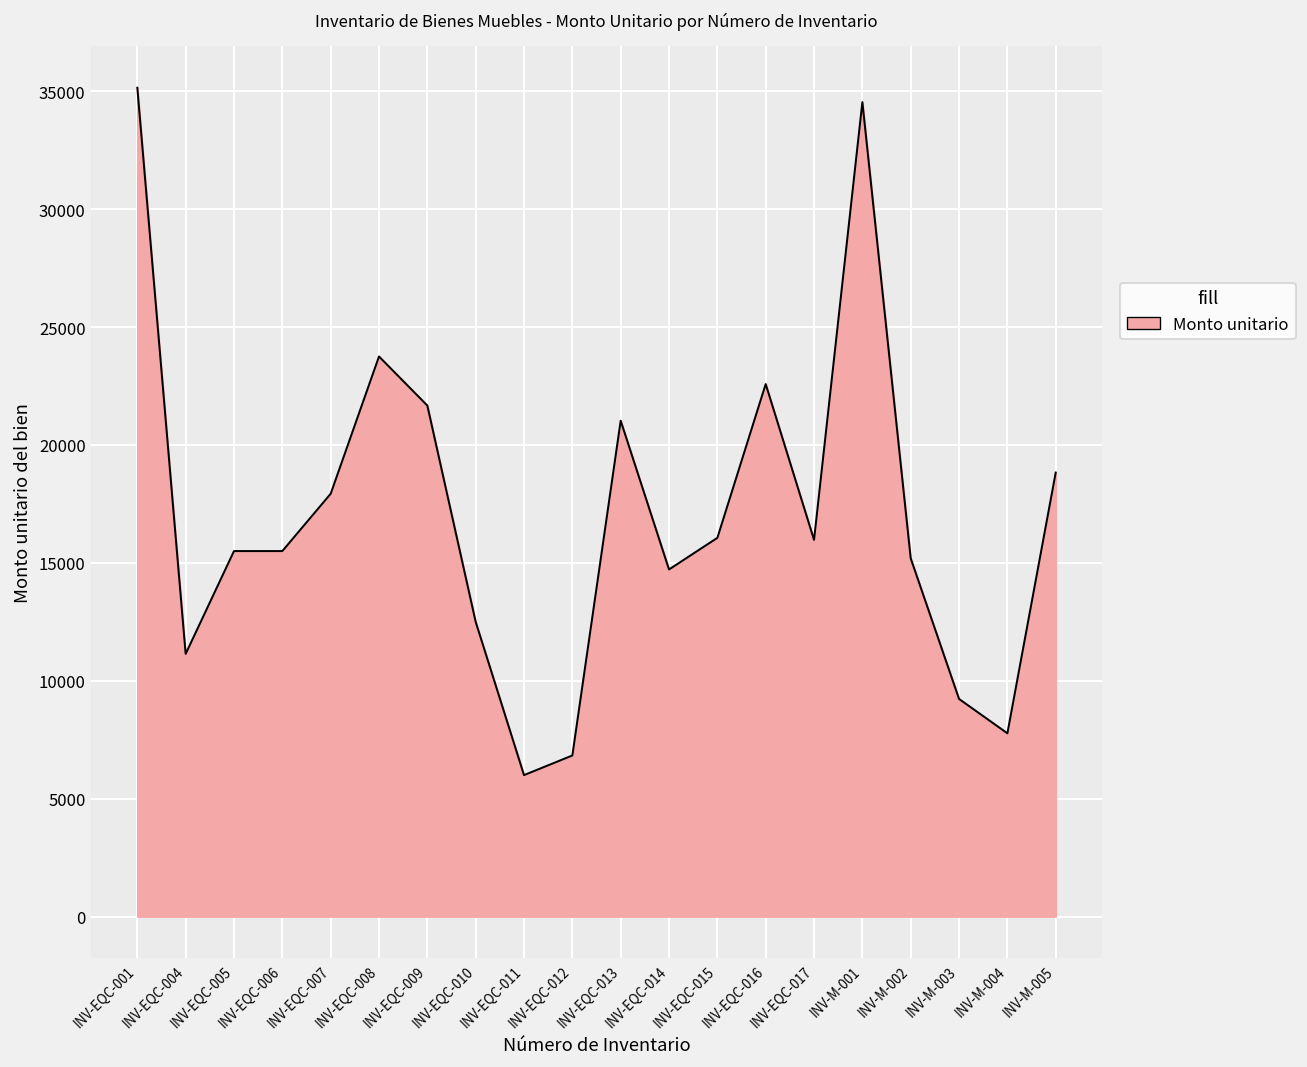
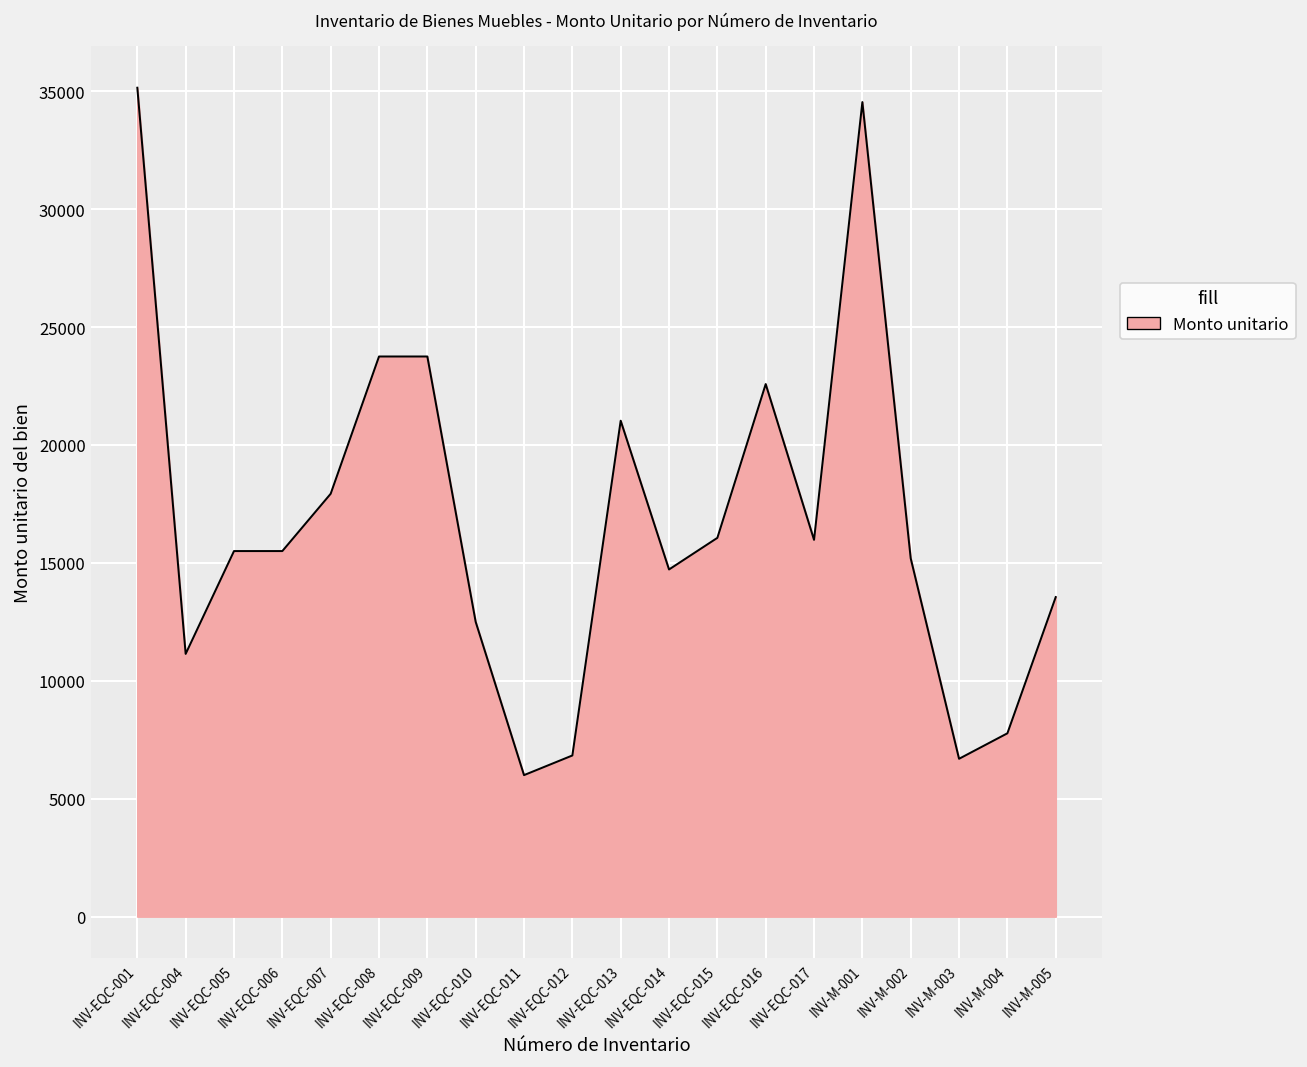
INV-EQC-009: 21700 -> 23800
INV-M-003: 9200 -> 6700
INV-M-005: 18800 -> 13500
